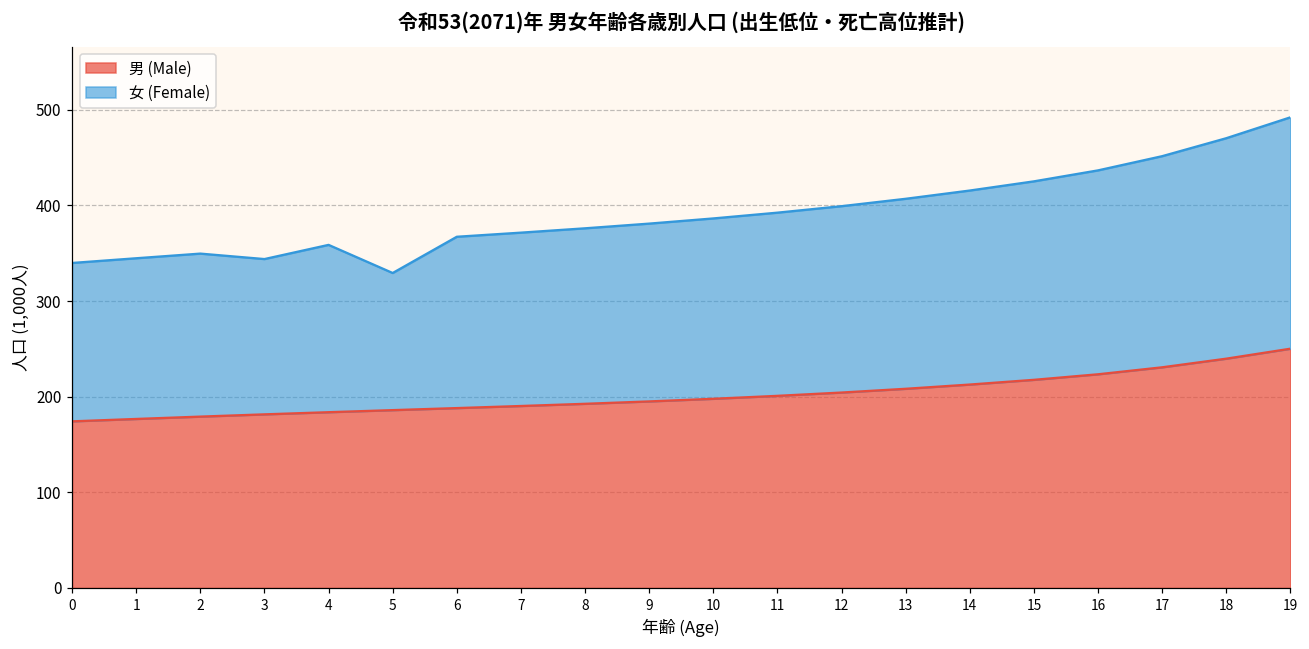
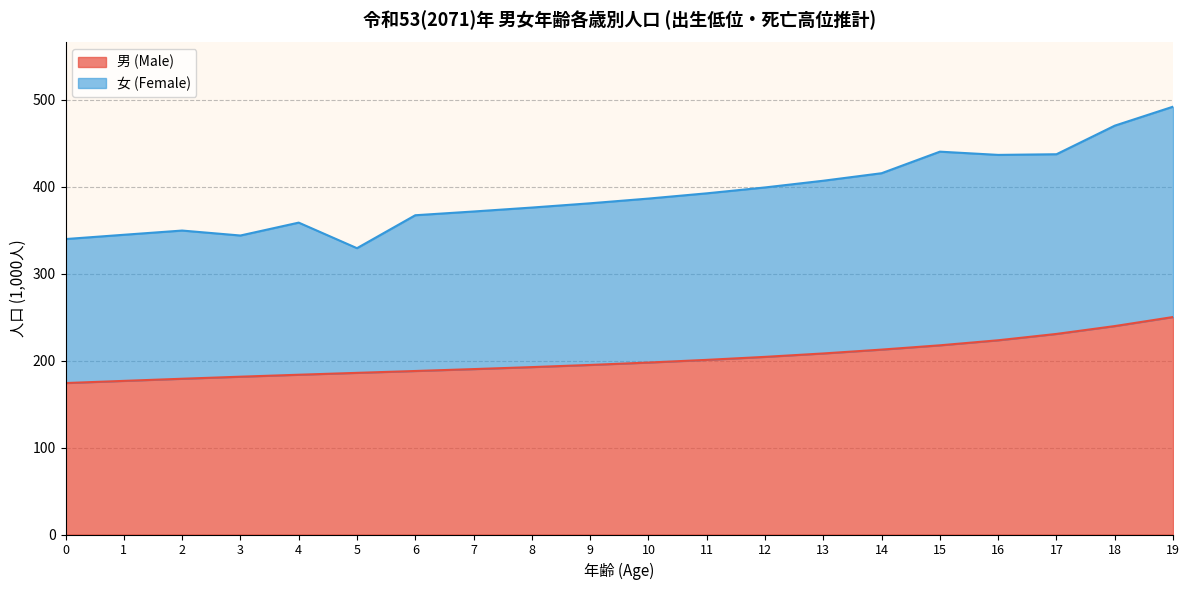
女 (Female), 15: 210 -> 220
女 (Female), 17: 220 -> 210
